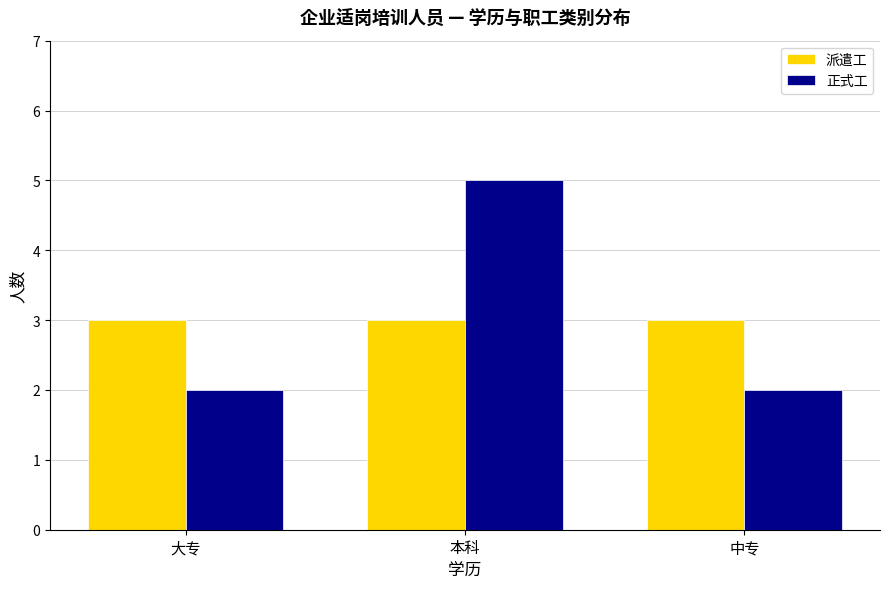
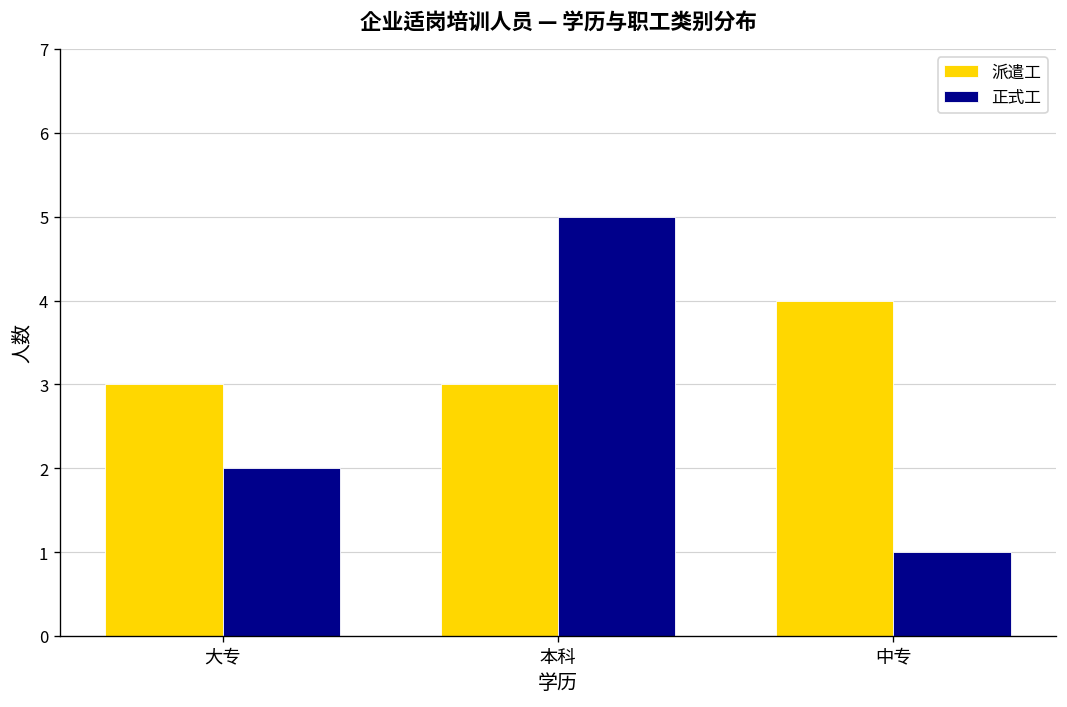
派遣工, 中专: 3 -> 4
正式工, 中专: 2 -> 1
